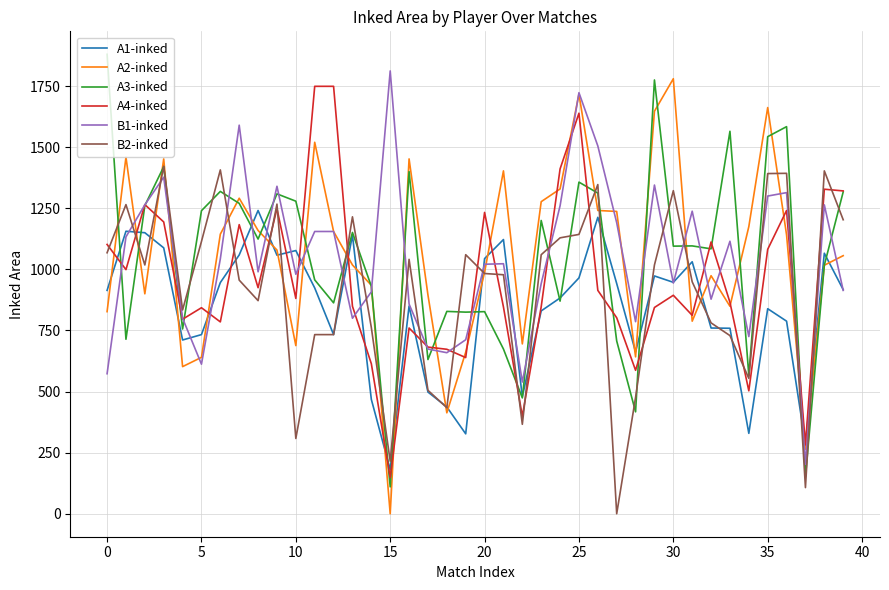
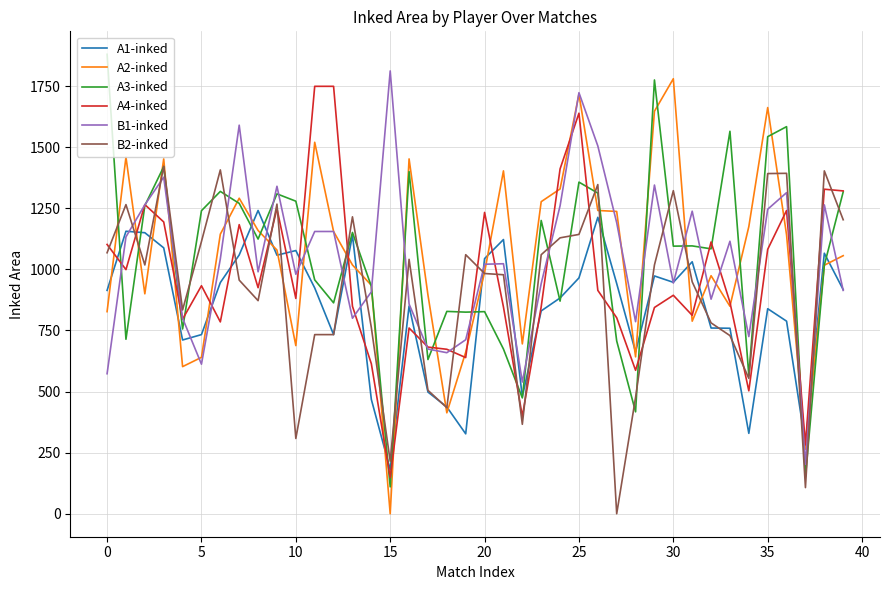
A4-inked, 5: 840 -> 930
B1-inked, 35: 1300 -> 1250
